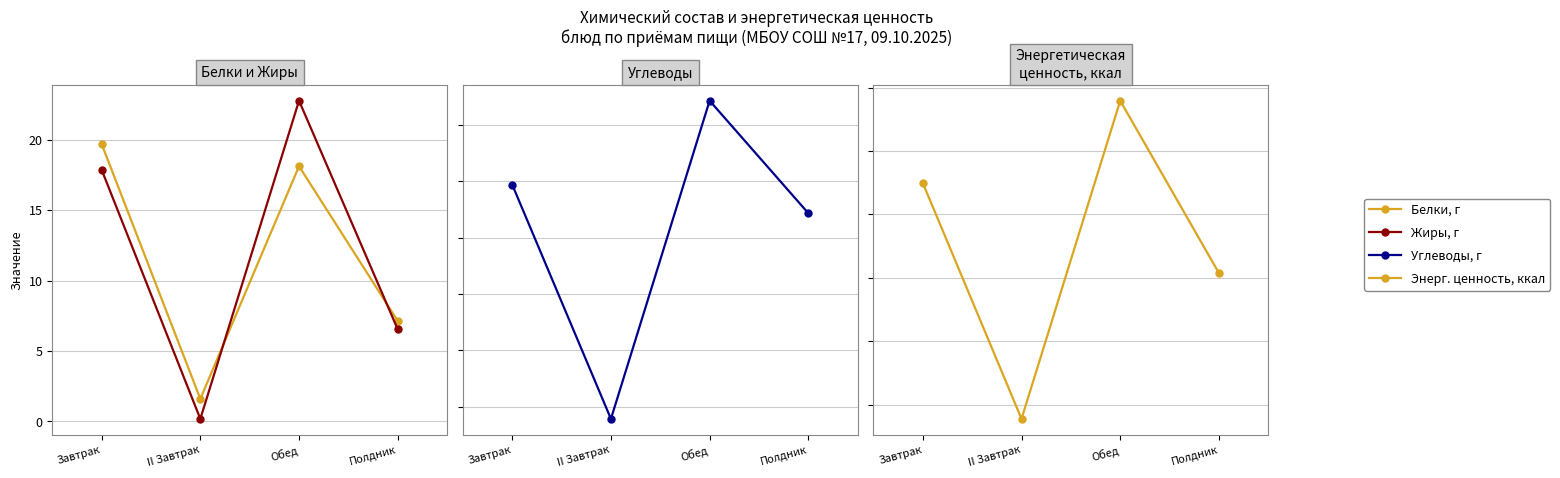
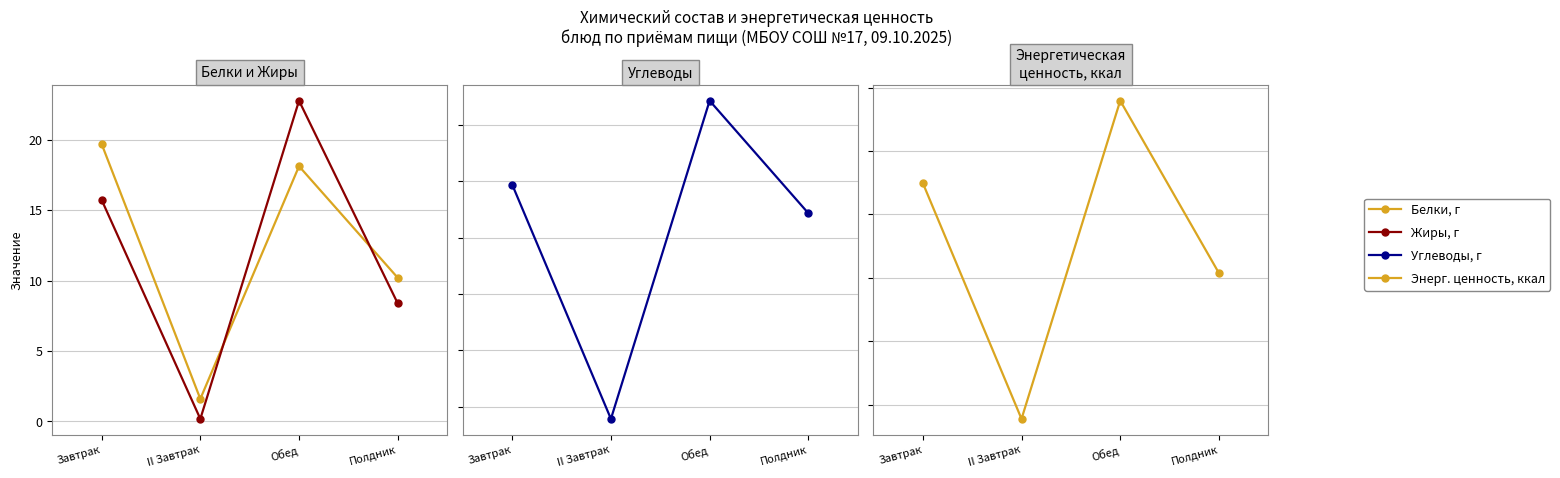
Белки и Жиры, Жиры, г, Завтрак: 17.9 -> 15.7
Белки и Жиры, Белки, г, Полдник: 7.1 -> 10.2
Белки и Жиры, Жиры, г, Полдник: 6.5 -> 8.4
